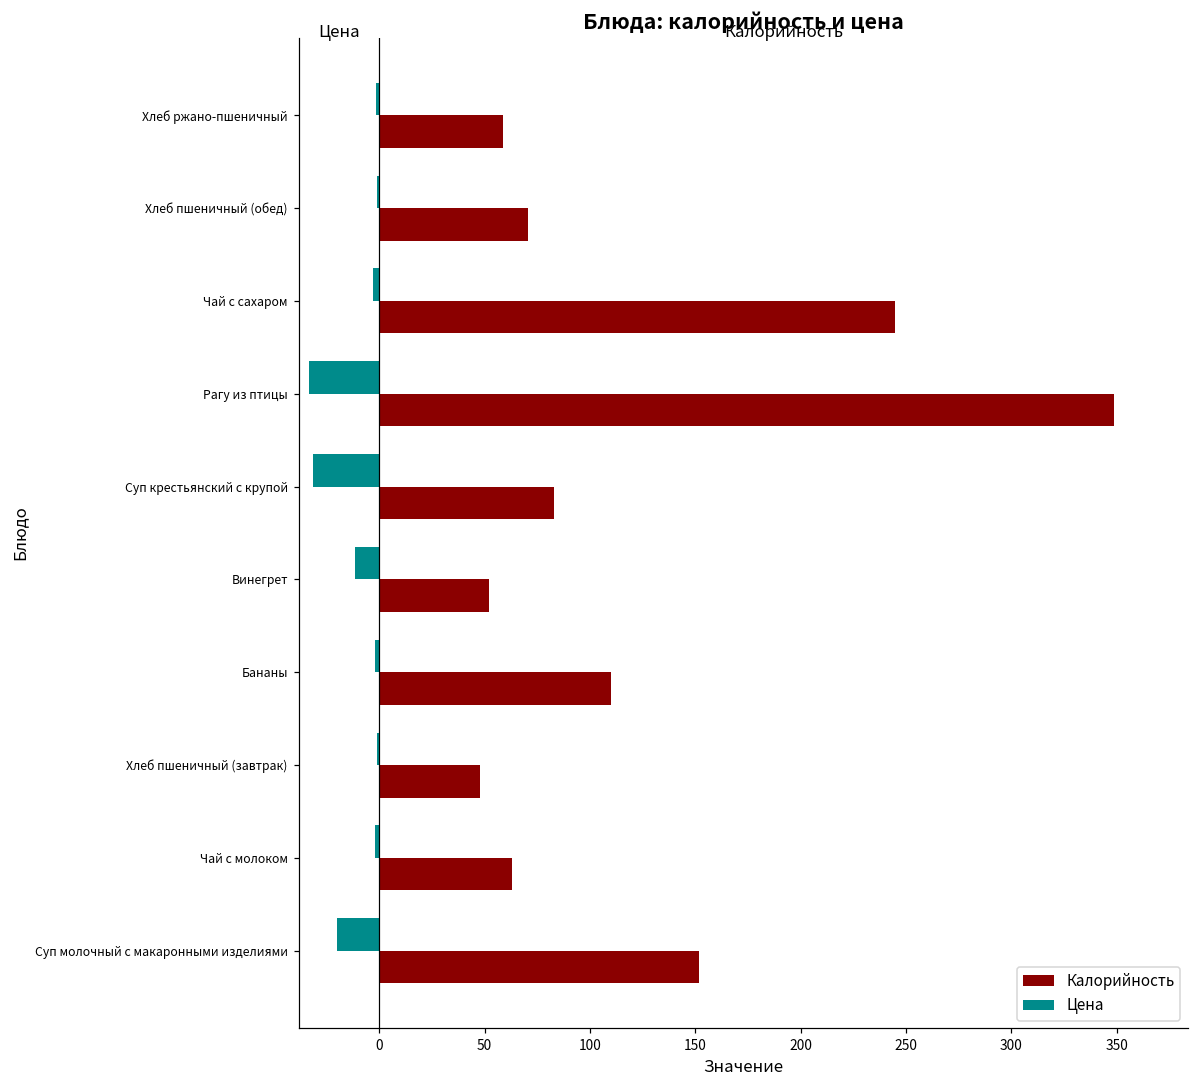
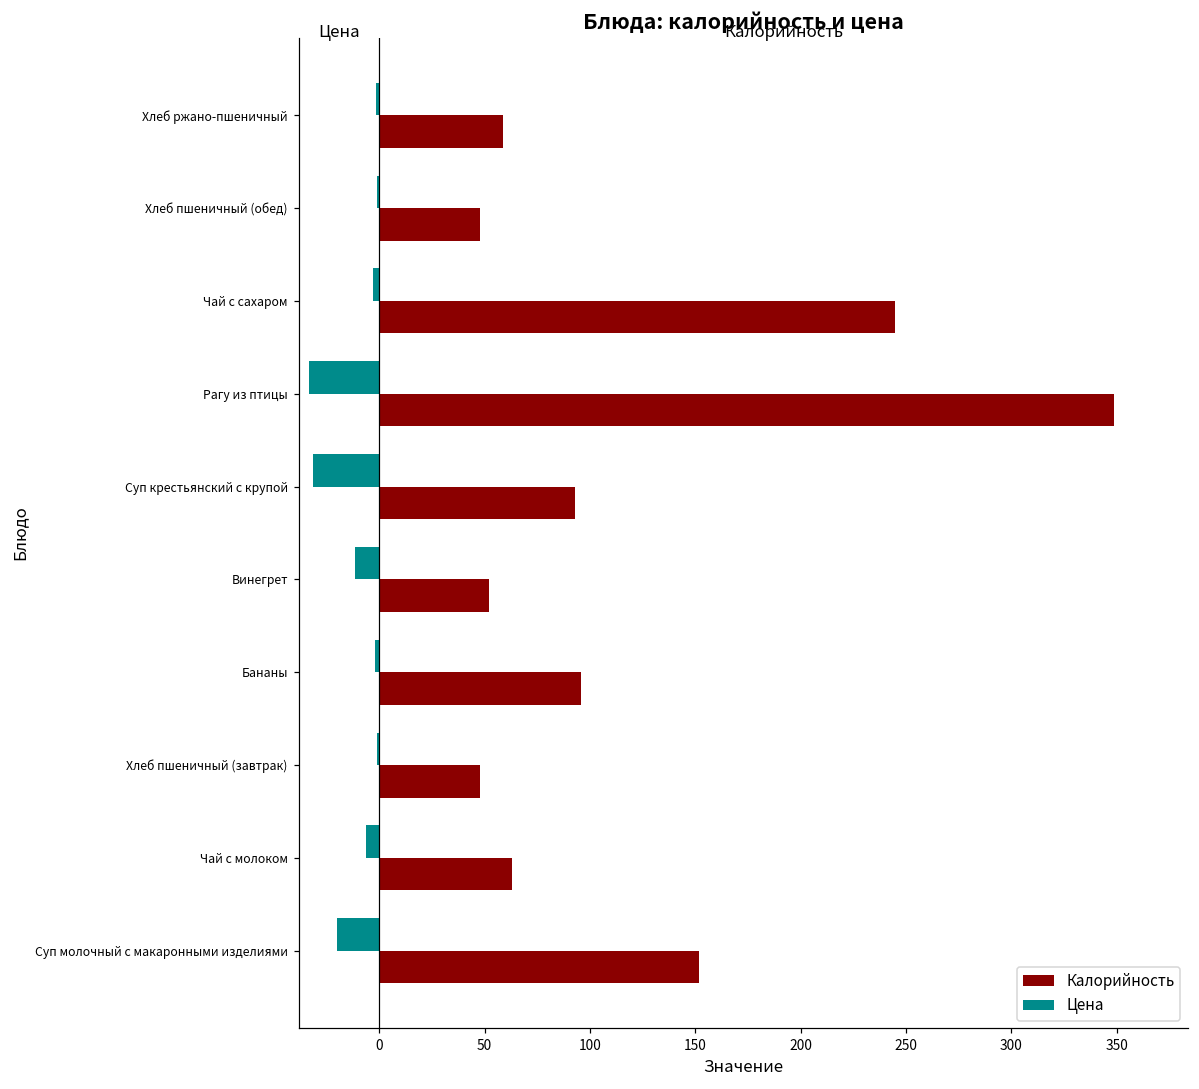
Калорийность, Хлеб пшеничный (обед): 71 -> 48
Калорийность, Суп крестьянский с крупой: 83 -> 93
Калорийность, Бананы: 110 -> 96
Цена, Чай с молоком: -2 -> -6
